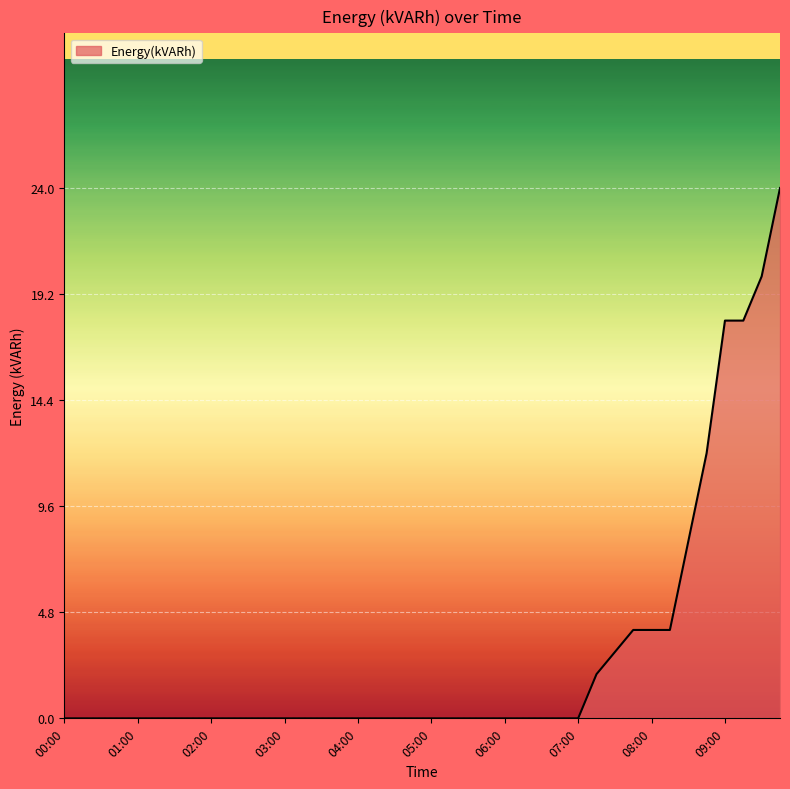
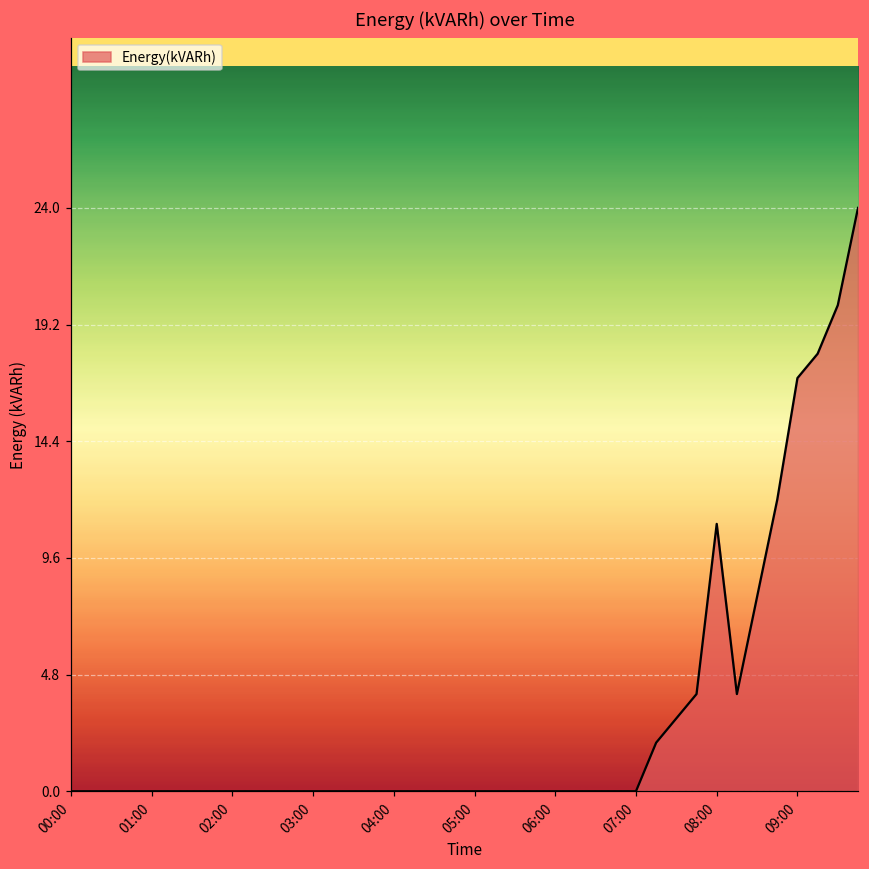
08:00: 4 -> 11
09:00: 18 -> 17
